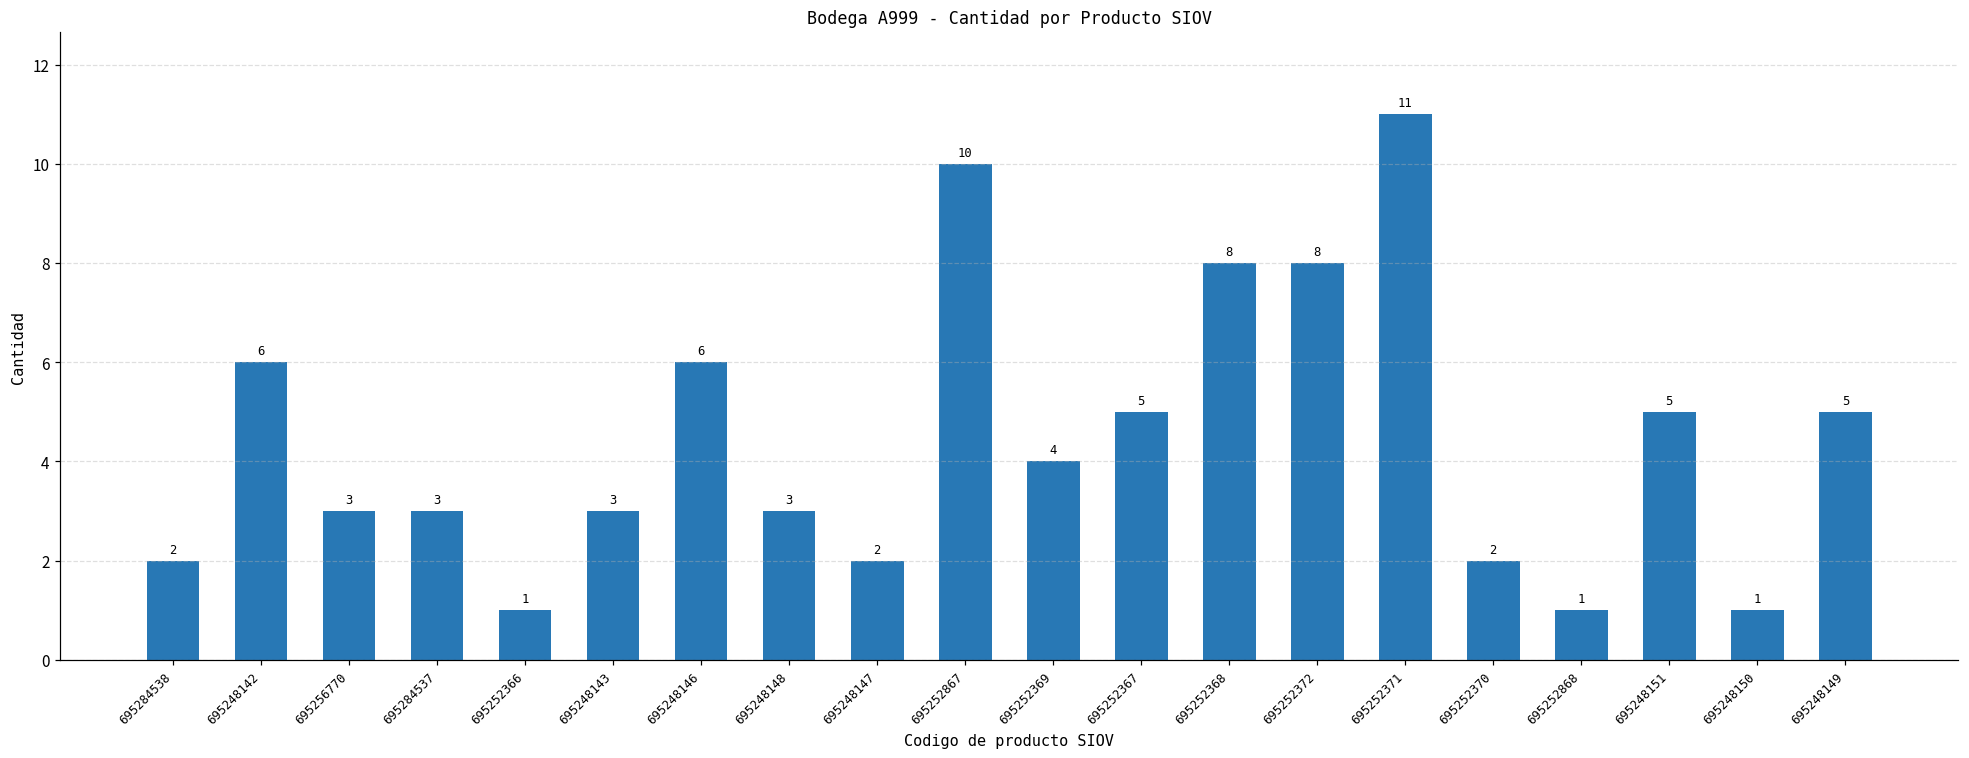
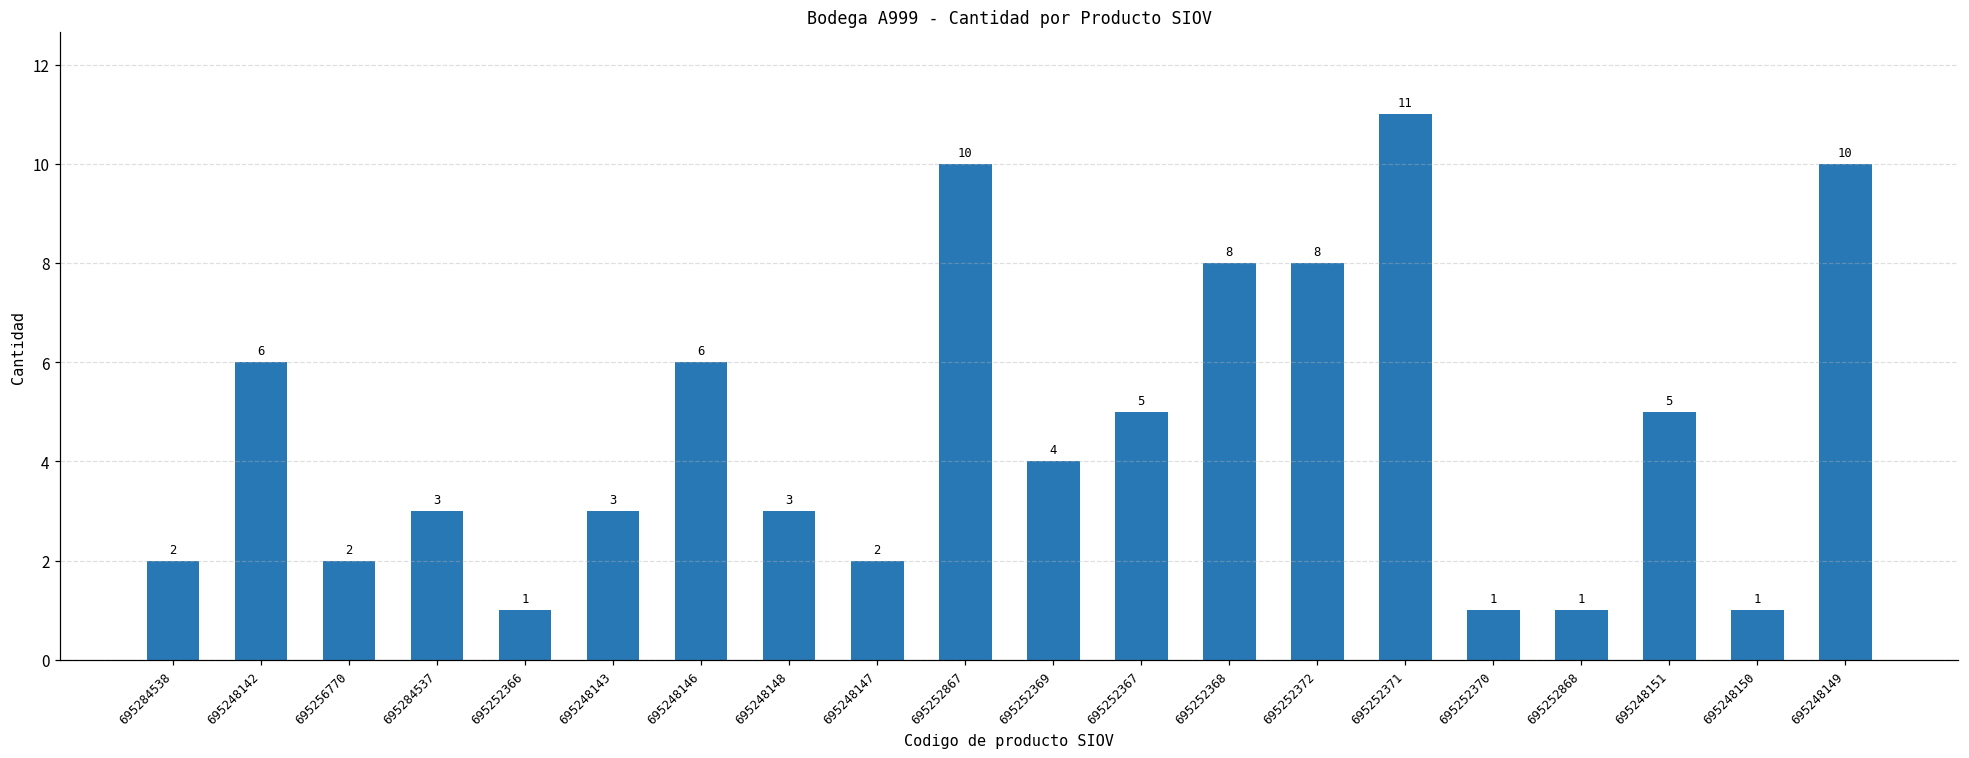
695256770: 3 -> 2
695252370: 2 -> 1
695248149: 5 -> 10
